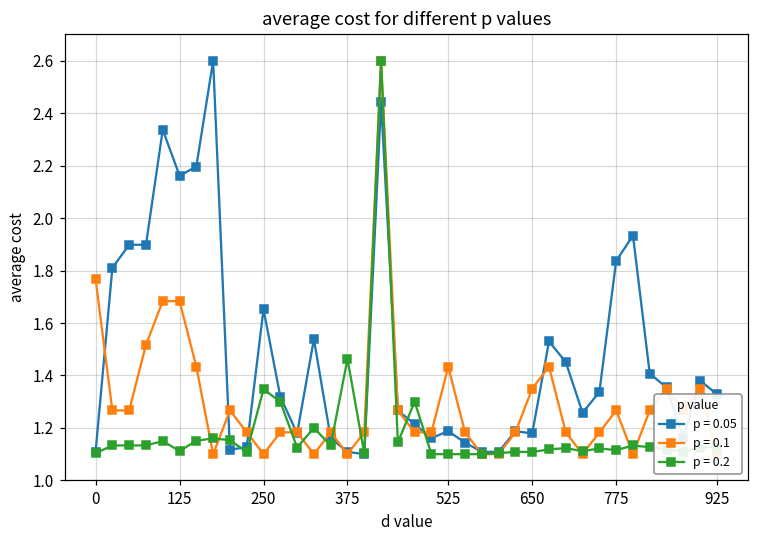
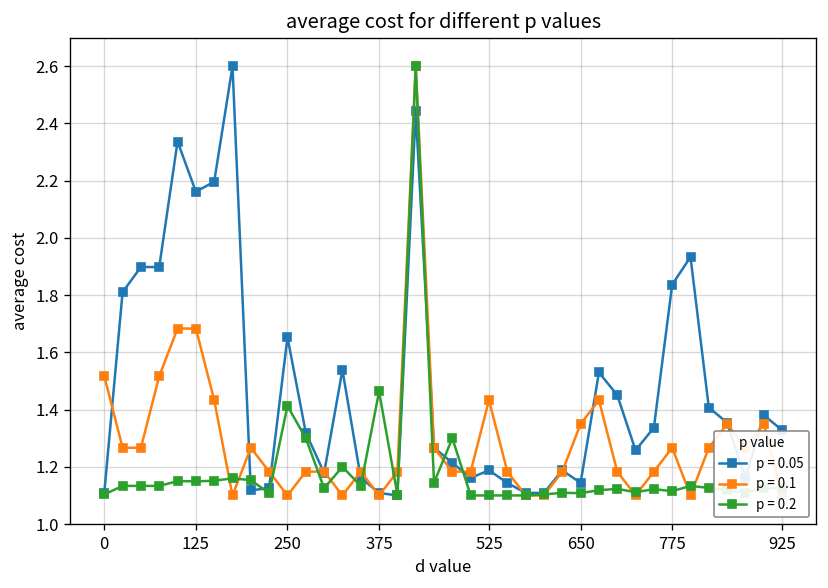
p = 0.1, 0: 1.77 -> 1.52
p = 0.2, 125: 1.11 -> 1.15
p = 0.2, 250: 1.35 -> 1.41
p = 0.05, 650: 1.18 -> 1.14
